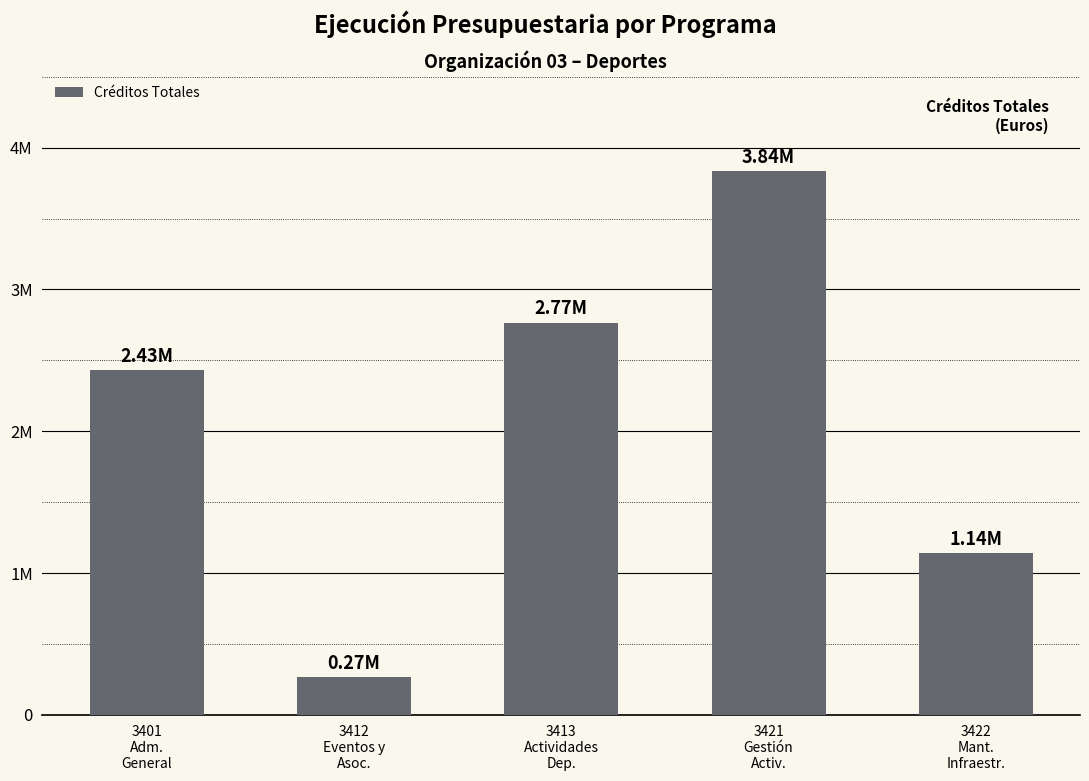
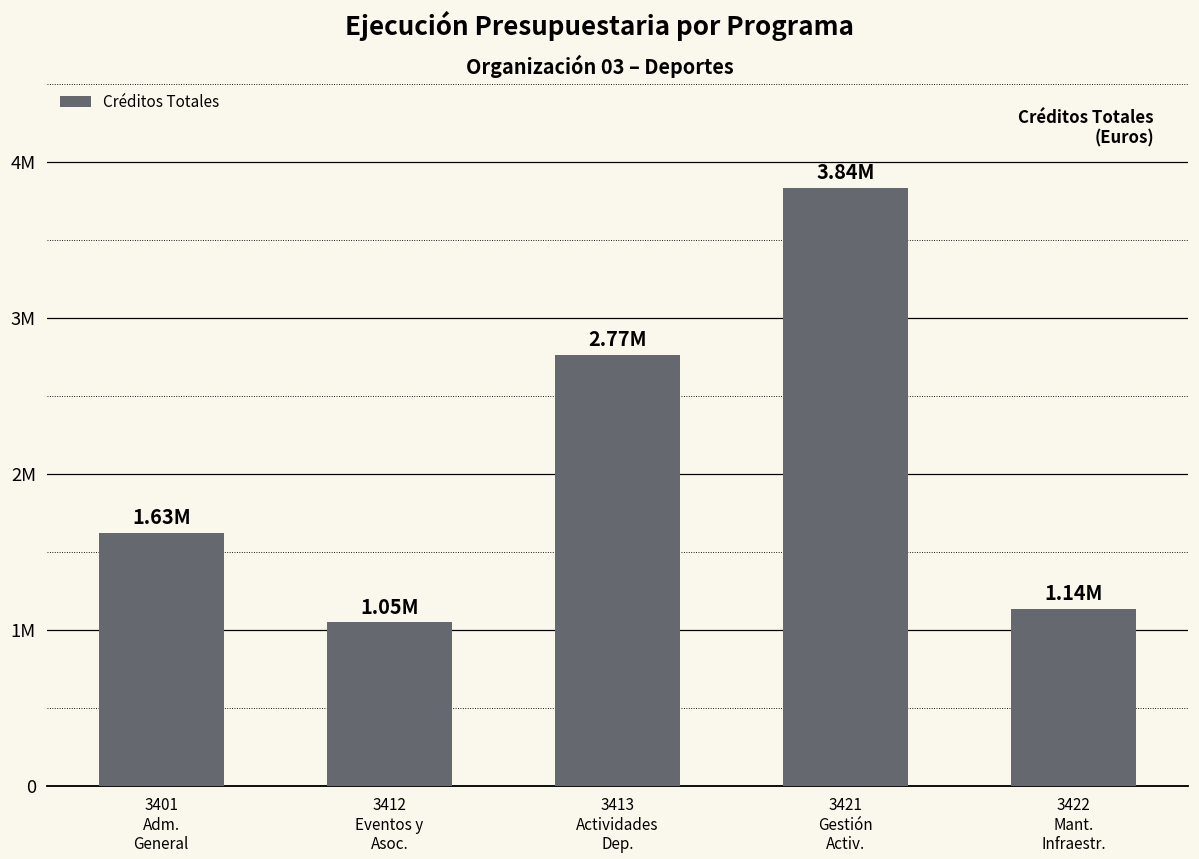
3401 Adm. General: 2.43M -> 1.63M
3412 Eventos y Asoc.: 0.27M -> 1.05M
